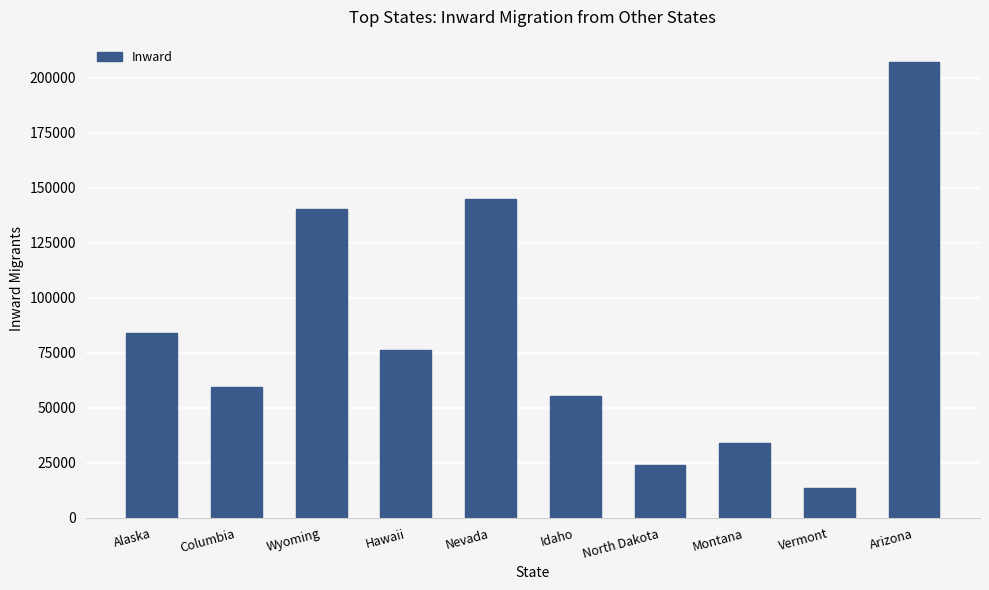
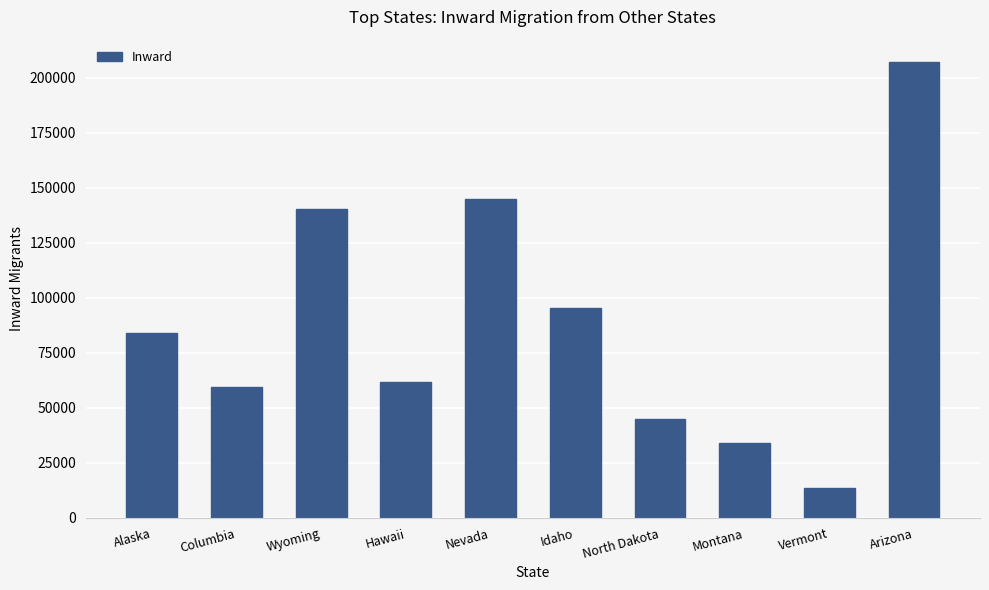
Hawaii: 76000 -> 62000
Idaho: 55000 -> 95000
North Dakota: 24000 -> 45000
